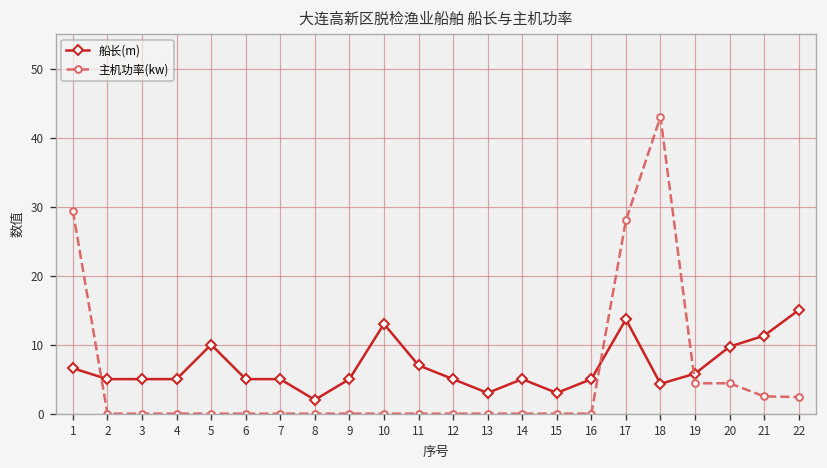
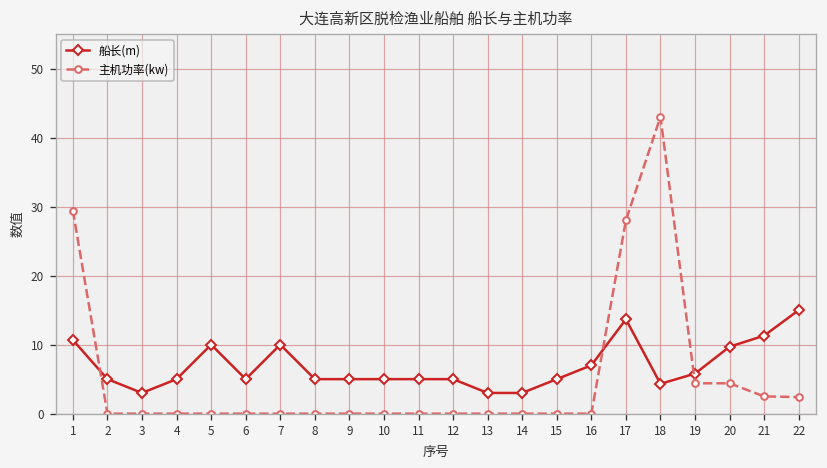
船长(m), 1: 7 -> 11
船长(m), 3: 5 -> 3
船长(m), 7: 5 -> 10
船长(m), 8: 2 -> 5
船长(m), 10: 13 -> 5
船长(m), 11: 7 -> 5
船长(m), 14: 5 -> 3
船长(m), 15: 3 -> 5
船长(m), 16: 5 -> 7
